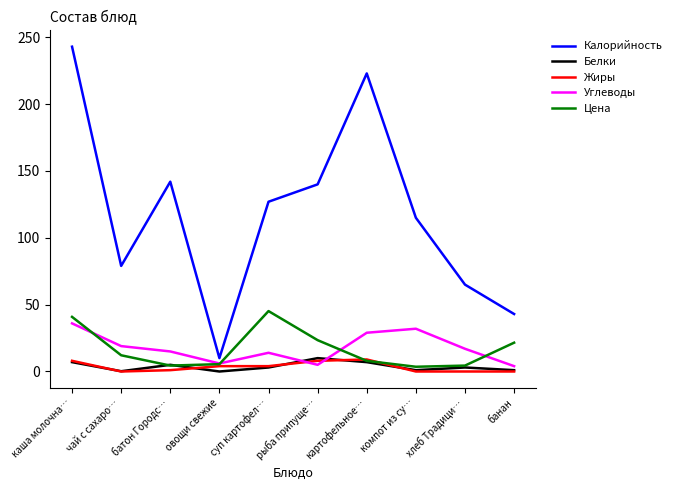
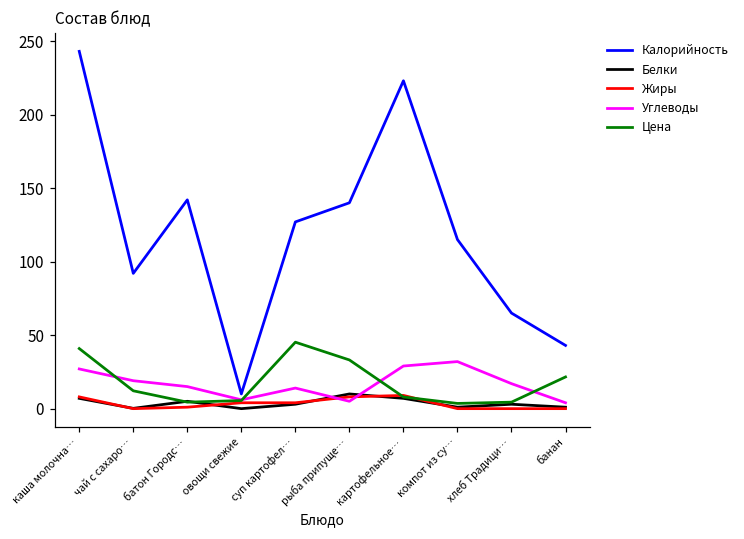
Углеводы, каша молочна…: 36 -> 27
Калорийность, чай с сахаро…: 79 -> 92
Цена, рыба припуще…: 23 -> 33
